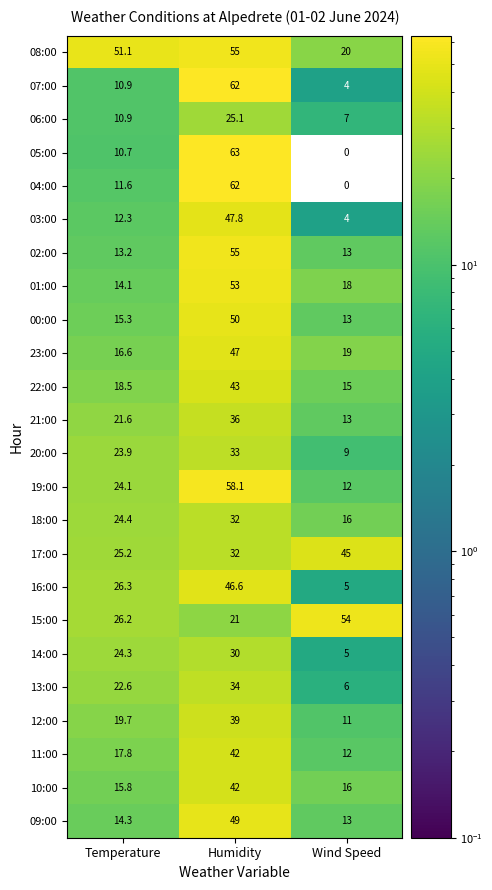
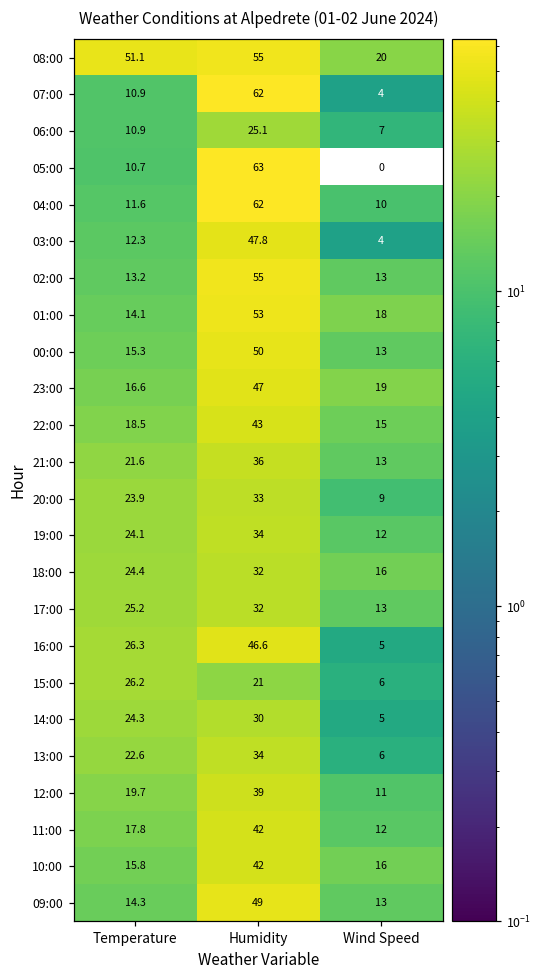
04:00, Wind Speed: 0 -> 10
19:00, Humidity: 58.1 -> 34
17:00, Wind Speed: 45 -> 13
15:00, Wind Speed: 54 -> 6
